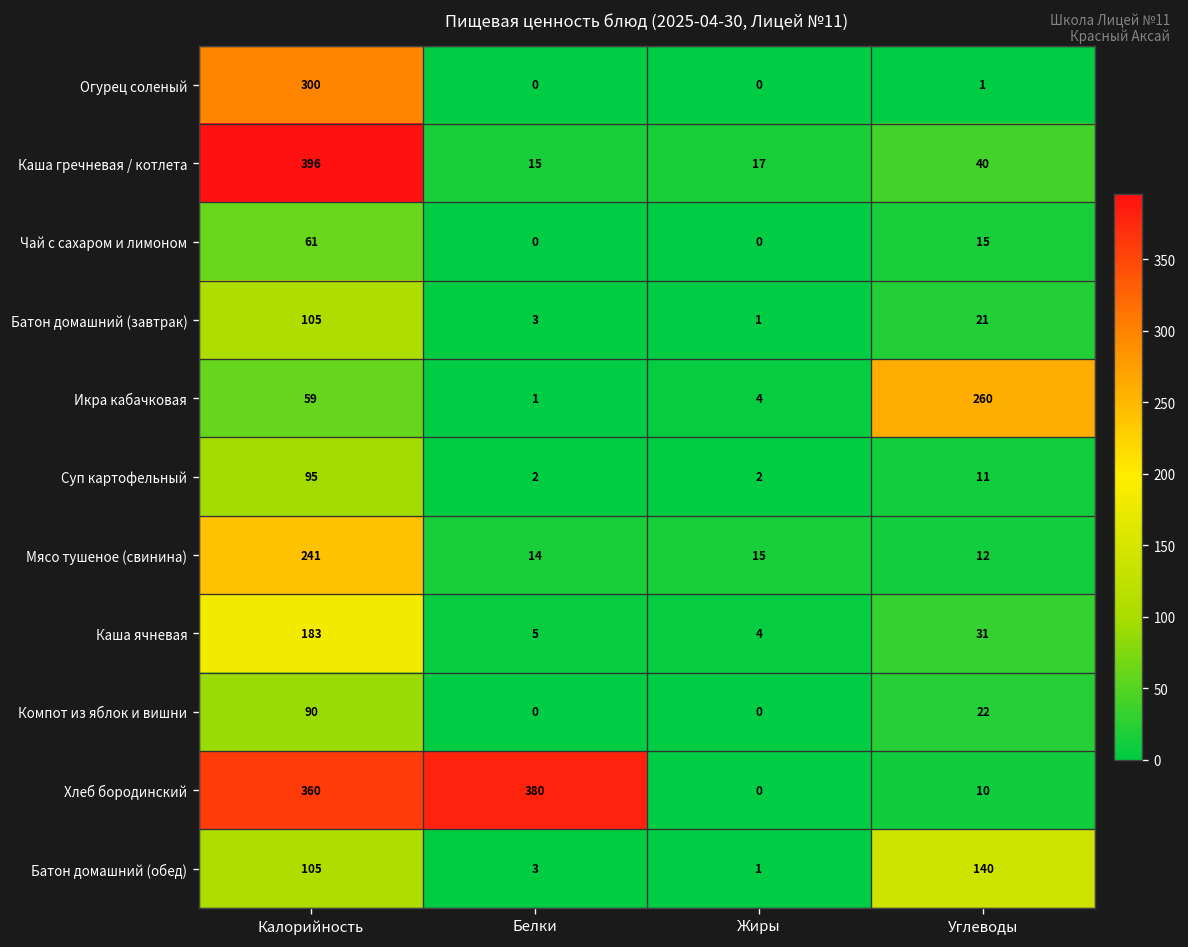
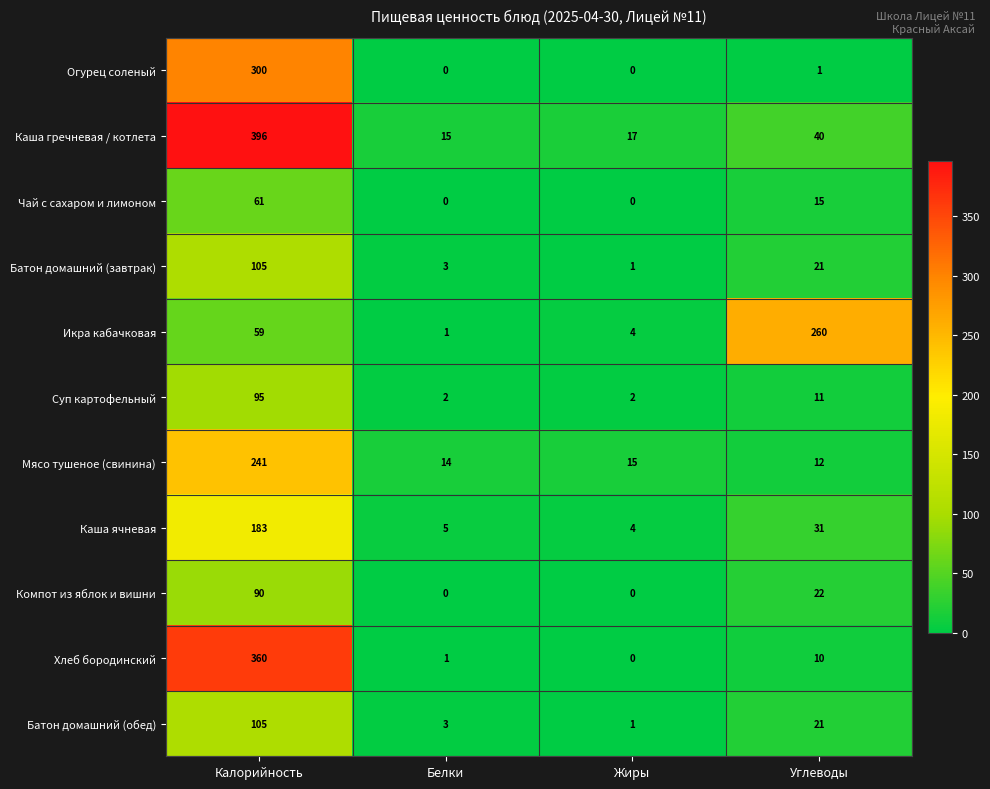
Хлеб бородинский, Белки: 380 -> 1
Батон домашний (обед), Углеводы: 140 -> 21
